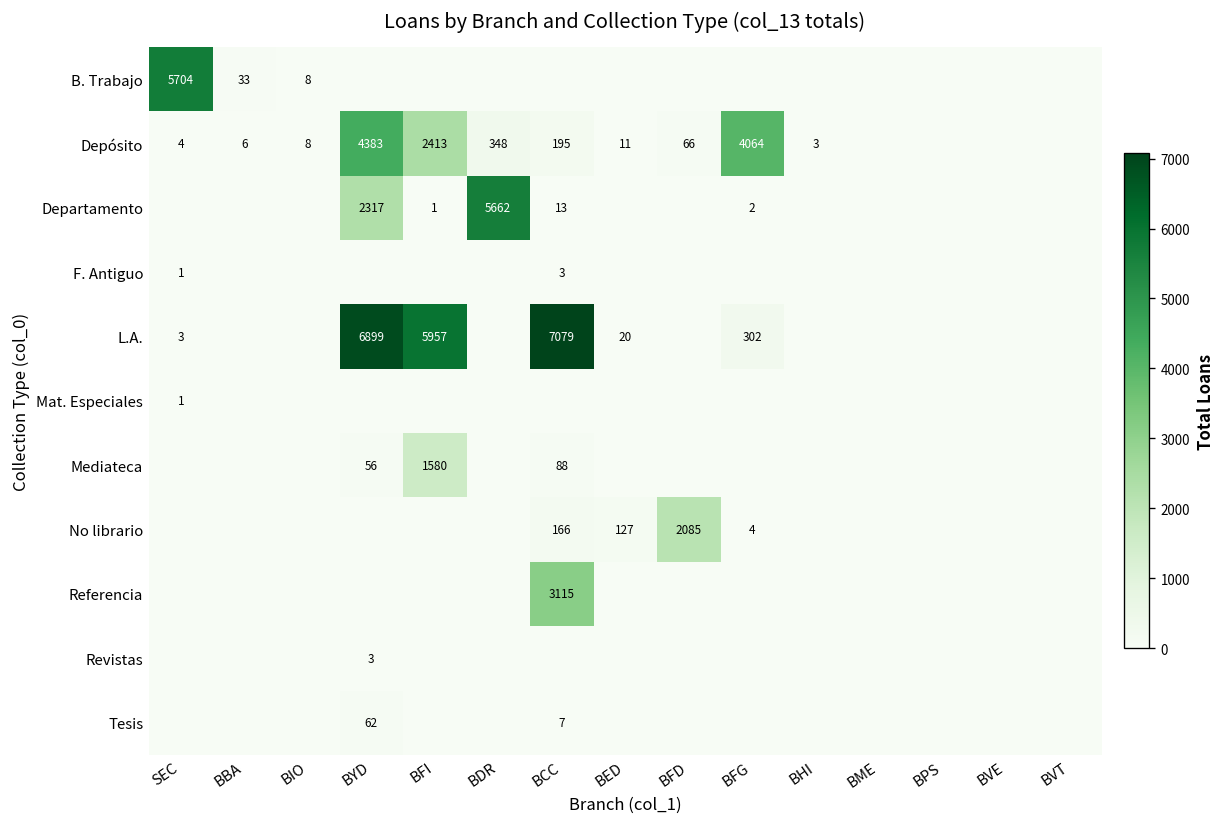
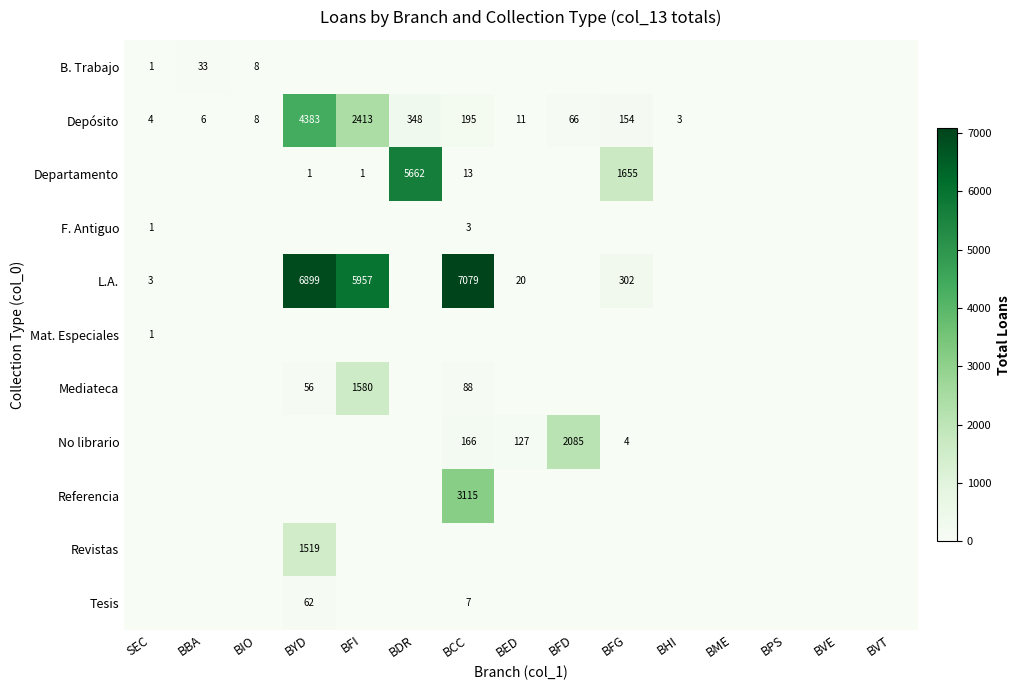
B. Trabajo, SEC: 5704 -> 1
Depósito, BFG: 4064 -> 154
Departamento, BYD: 2317 -> 1
Departamento, BFG: 2 -> 1655
Revistas, BYD: 3 -> 1519
